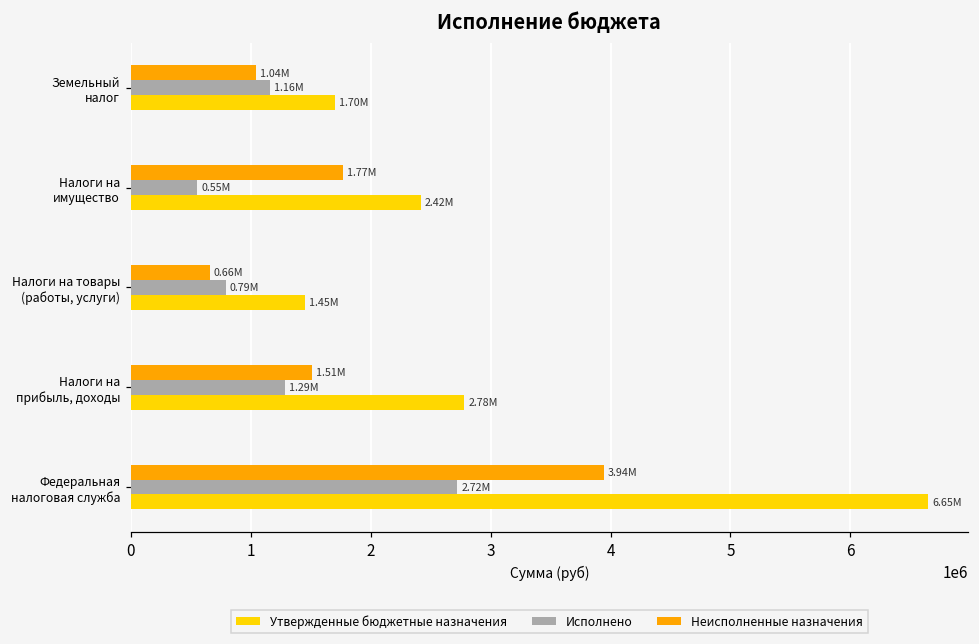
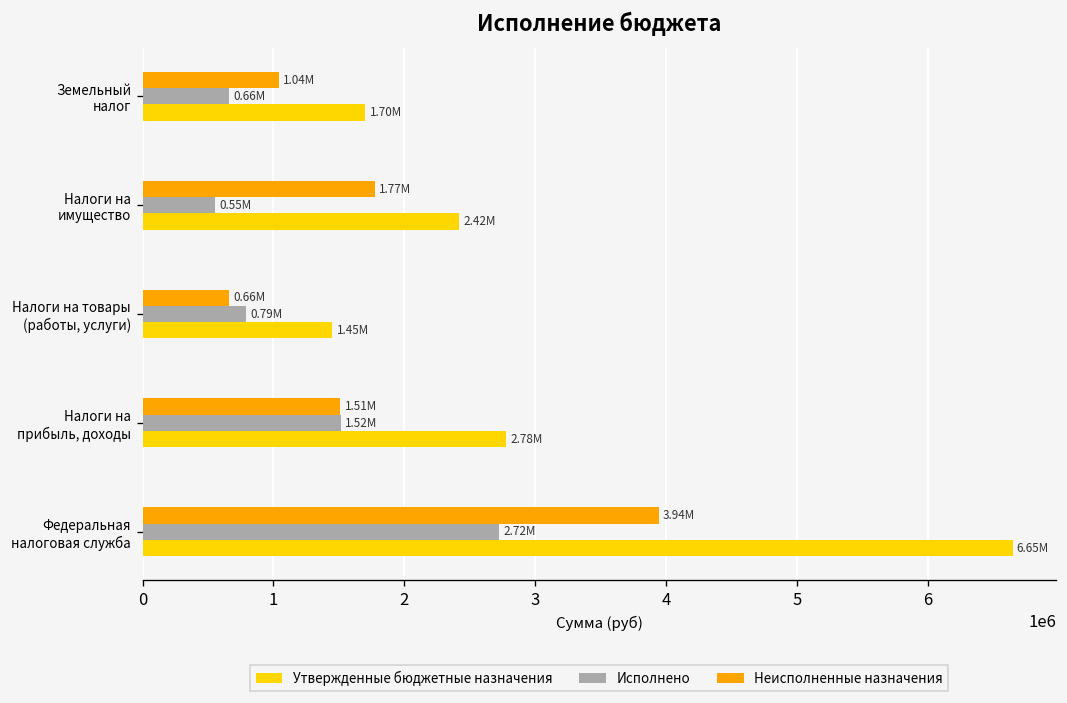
Исполнено, Земельный налог: 1.16M -> 0.66M
Исполнено, Налоги на прибыль, доходы: 1.29M -> 1.52M
